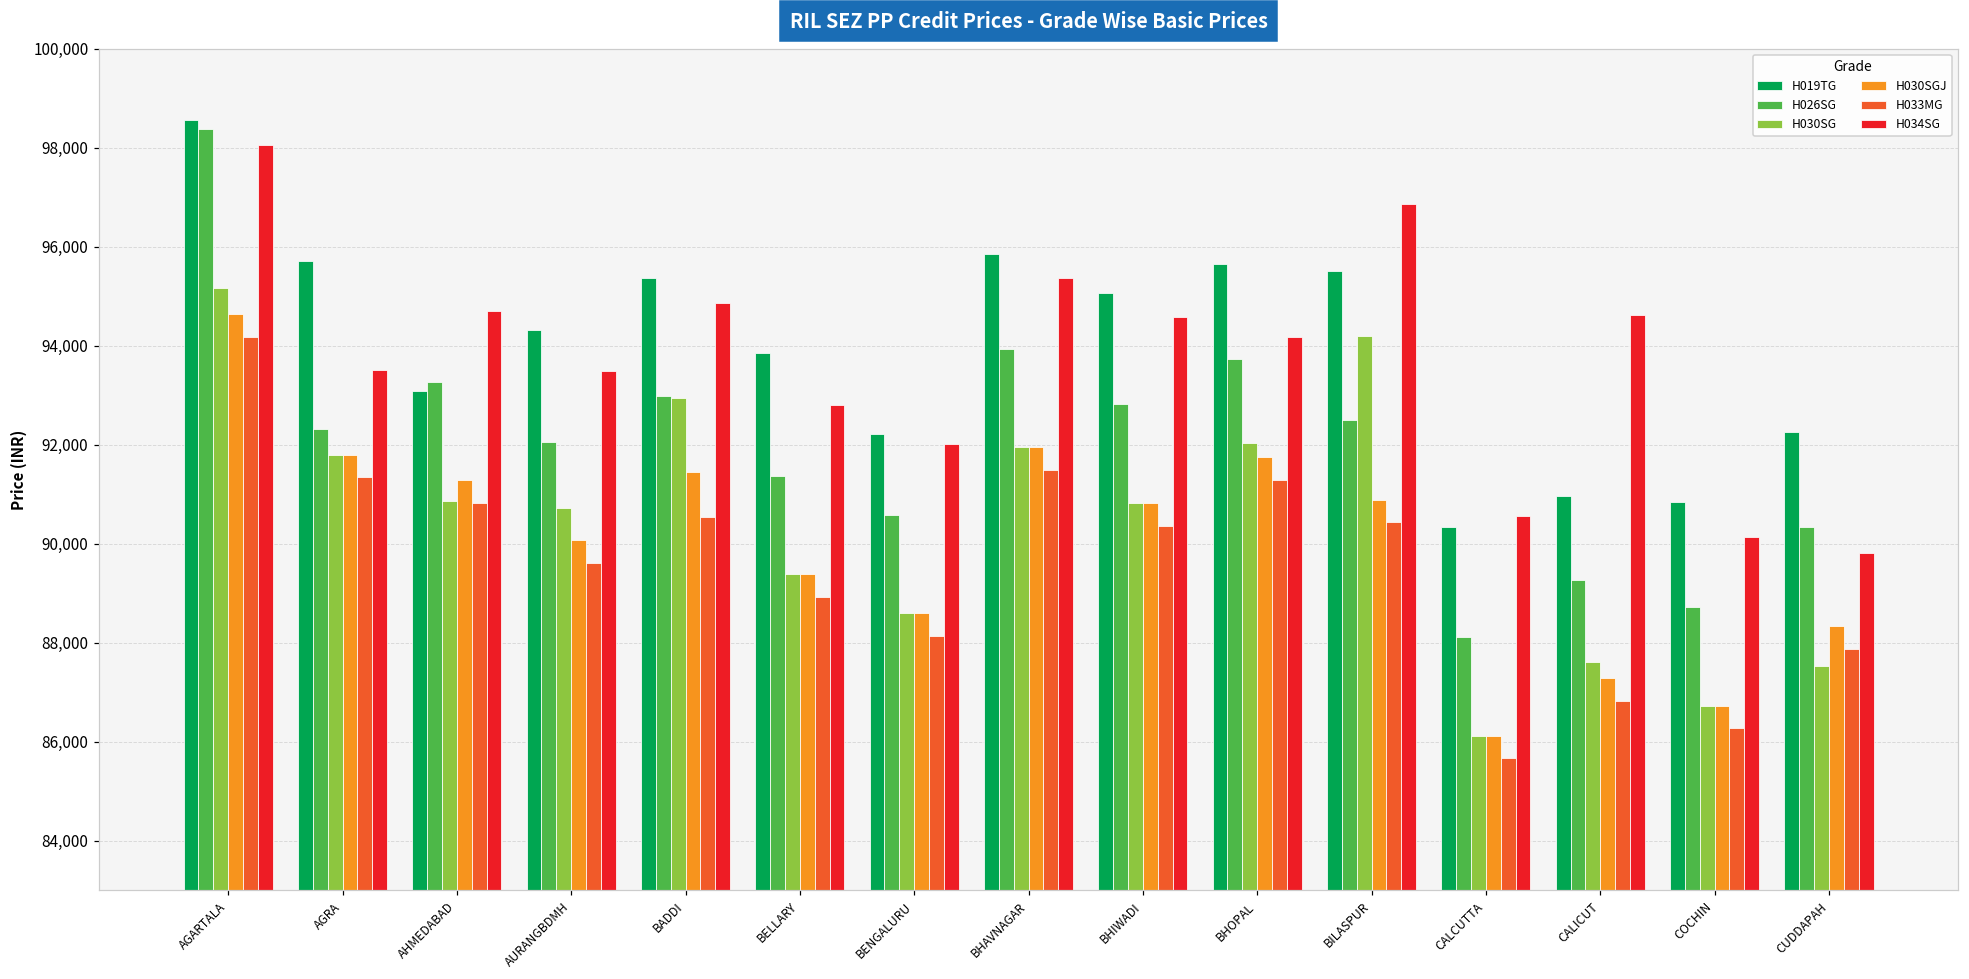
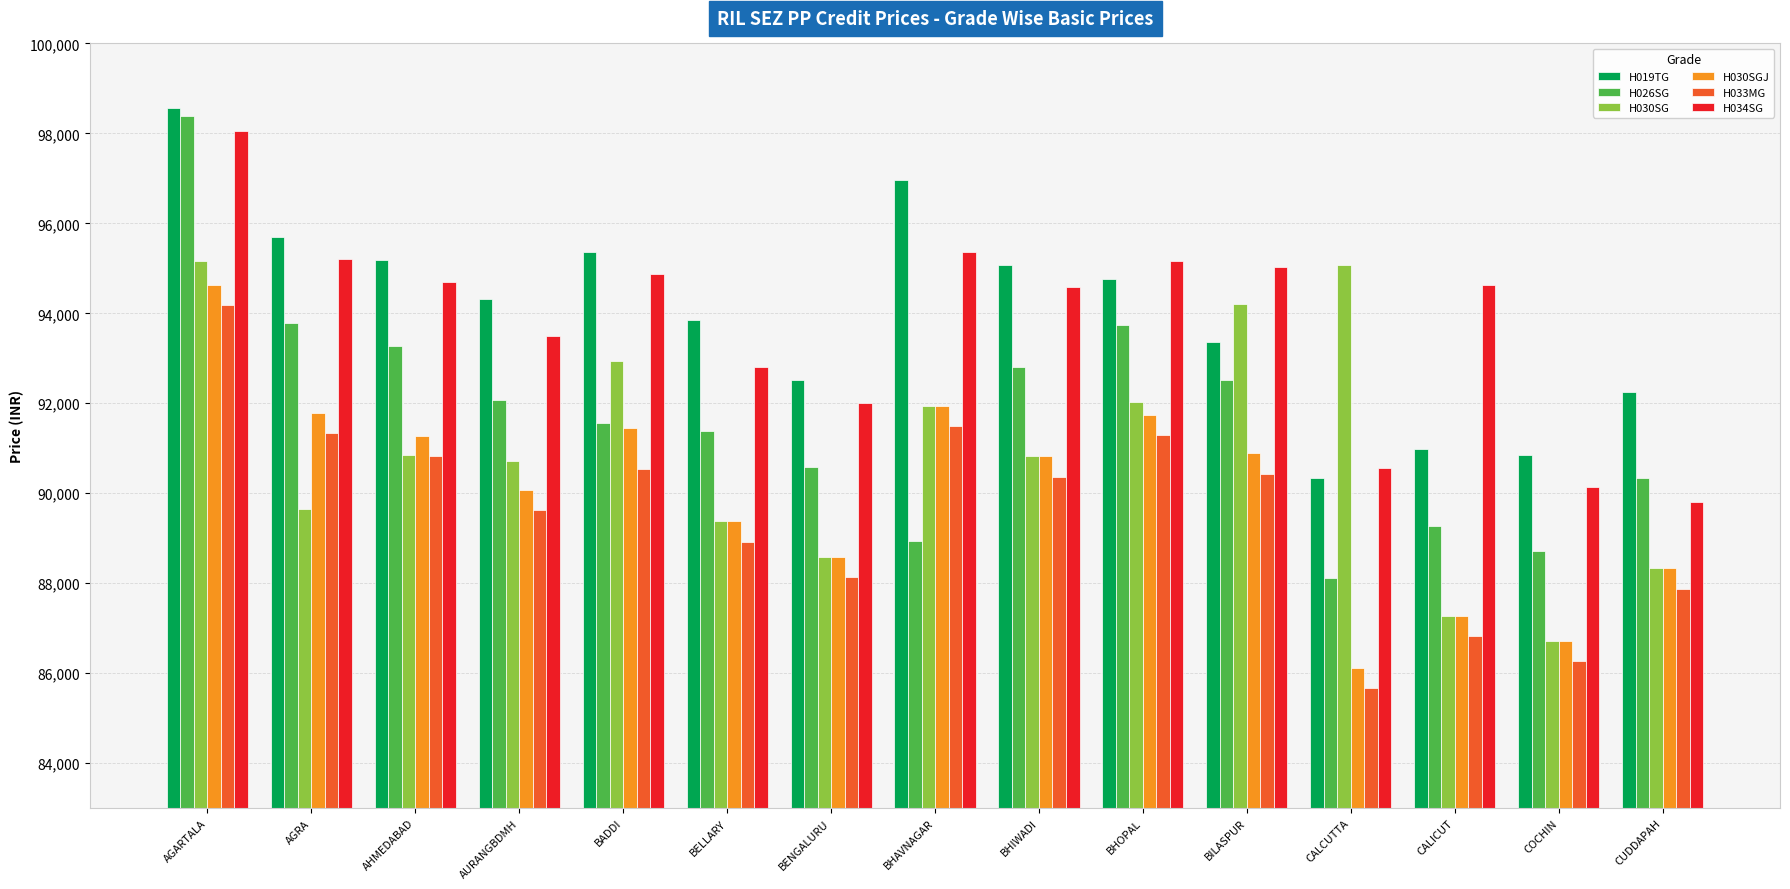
H026SG, AGRA: 92,300 -> 93,800
H030SG, AGRA: 91,800 -> 89,600
H034SG, AGRA: 93,500 -> 95,200
H019TG, AHMEDABAD: 93,100 -> 95,200
H026SG, BADDI: 93,000 -> 91,600
H019TG, BENGALURU: 92,200 -> 92,500
H019TG, BHAVNAGAR: 95,900 -> 97,000
H026SG, BHAVNAGAR: 93,900 -> 88,900
H019TG, BHOPAL: 95,700 -> 94,800
H034SG, BHOPAL: 94,200 -> 95,200
H019TG, BILASPUR: 95,500 -> 93,400
H034SG, BILASPUR: 96,900 -> 95,000
H030SG, CALCUTTA: 86,100 -> 95,100
H030SG, CALICUT: 87,600 -> 87,300
H030SG, CUDDAPAH: 87,500 -> 88,300
